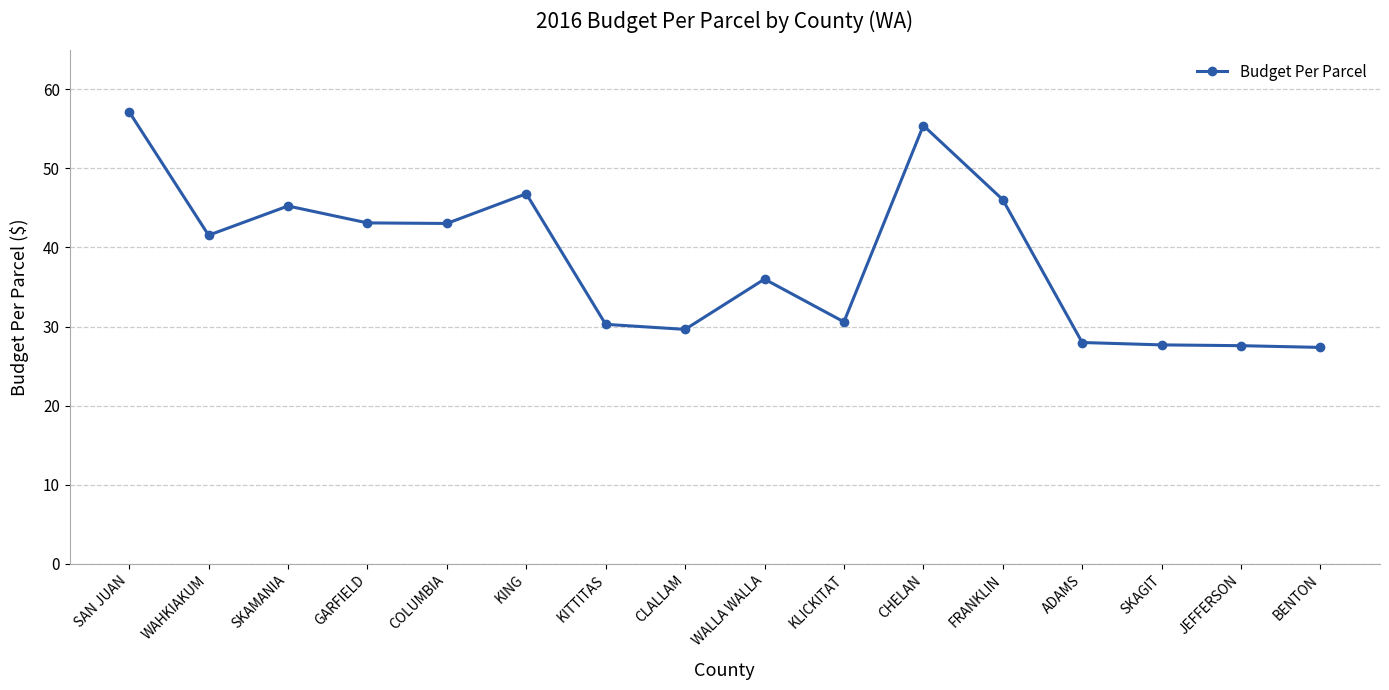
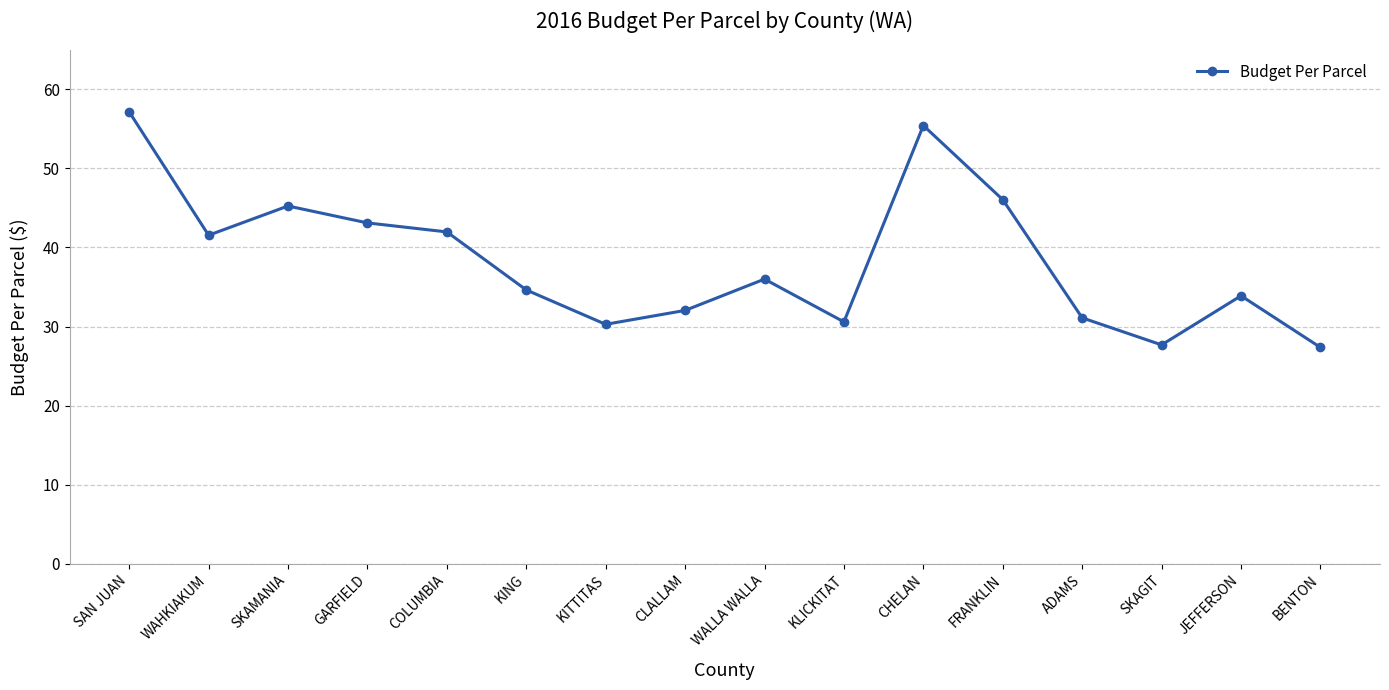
COLUMBIA: 43 -> 42
KING: 47 -> 35
CLALLAM: 30 -> 32
ADAMS: 28 -> 31
JEFFERSON: 28 -> 34
